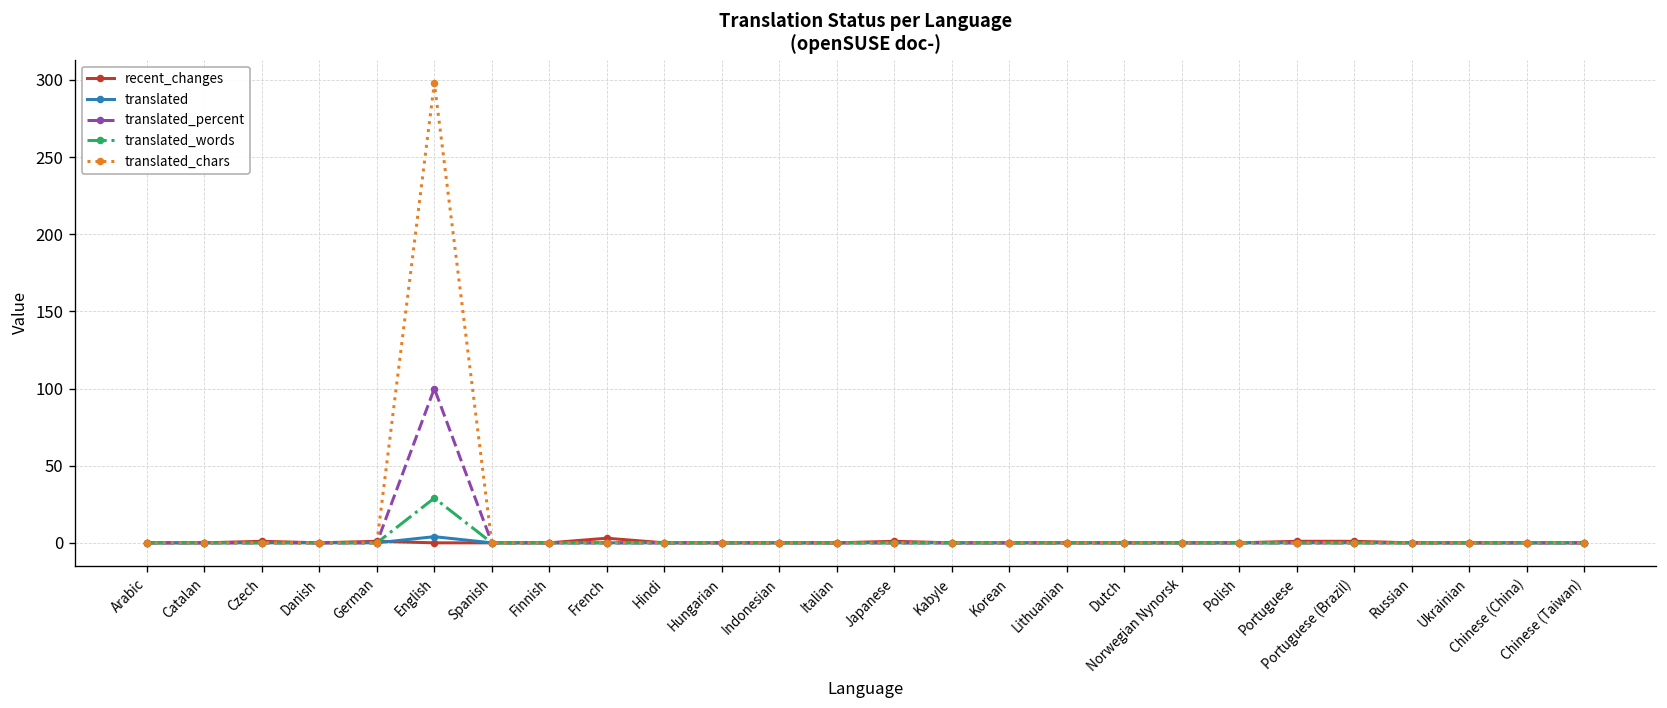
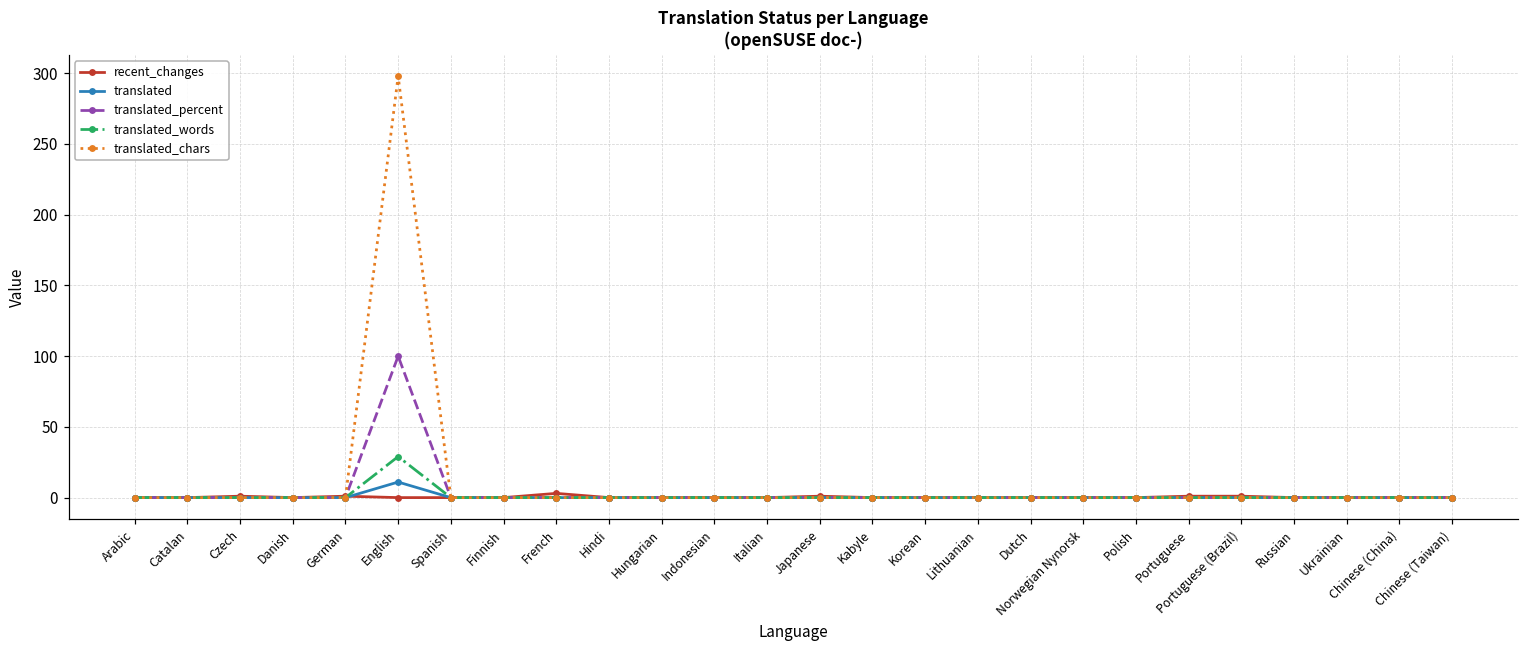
translated, English: 4 -> 11
